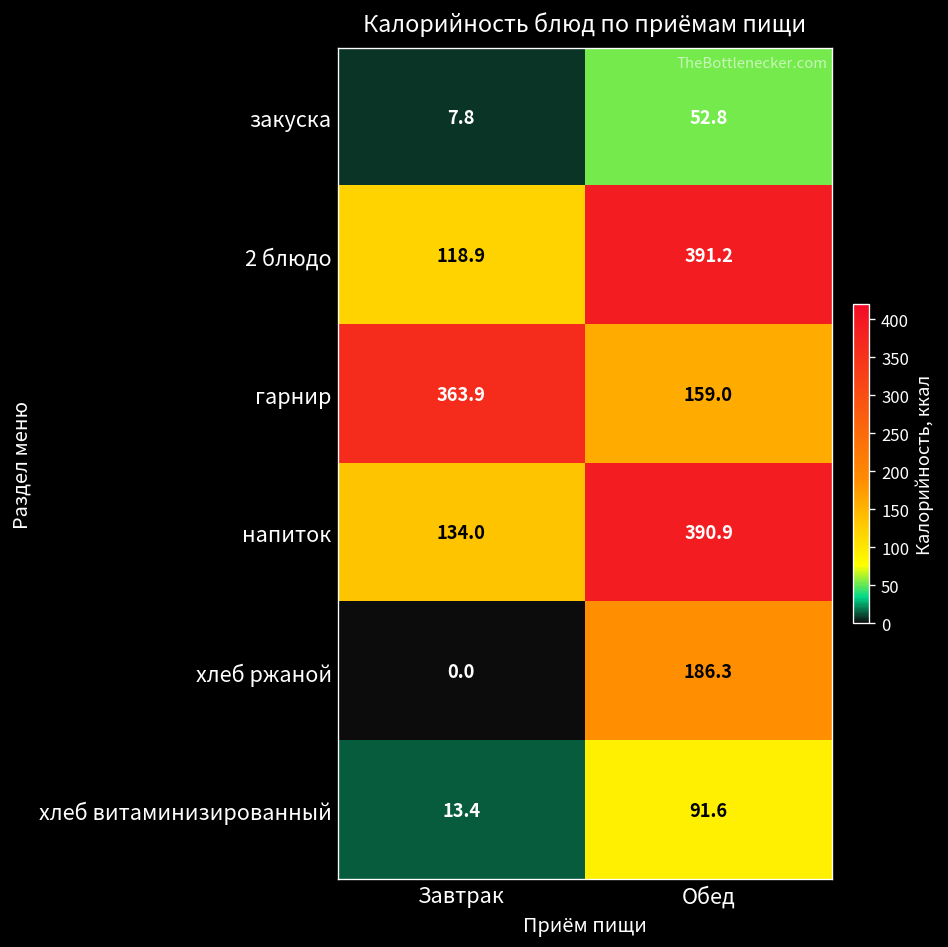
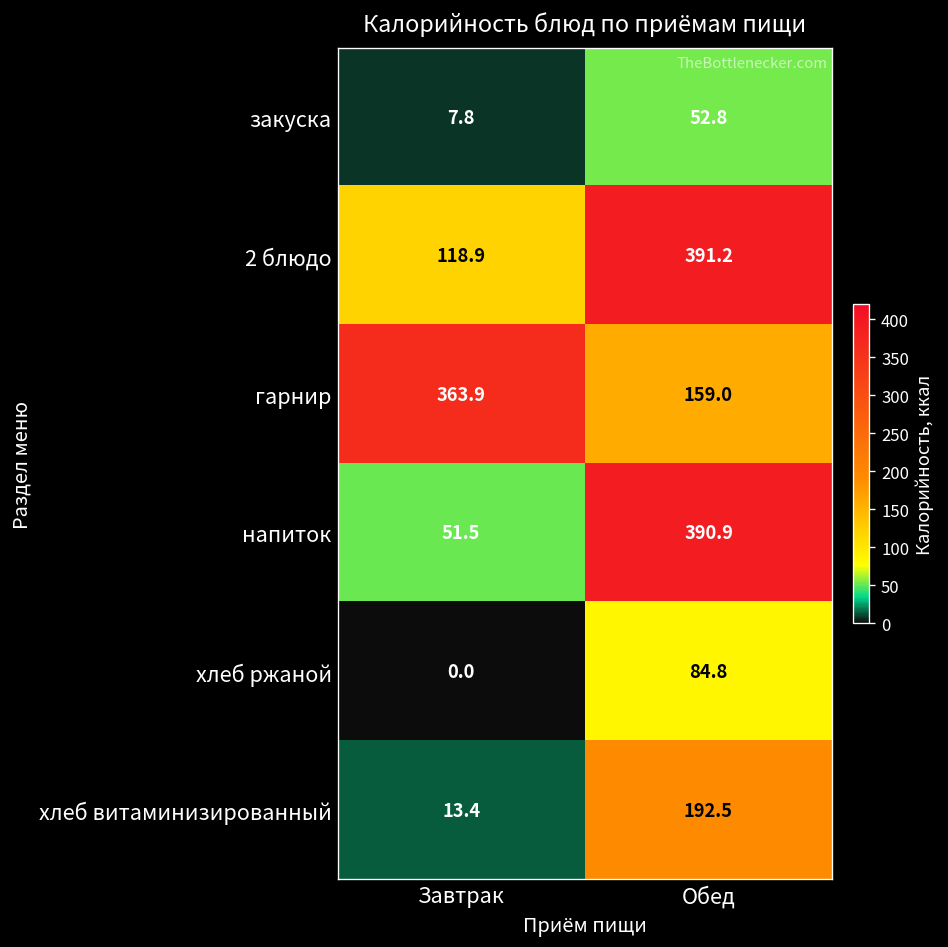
напиток, Завтрак: 134.0 -> 51.5
хлеб ржаной, Обед: 186.3 -> 84.8
хлеб витаминизированный, Обед: 91.6 -> 192.5
